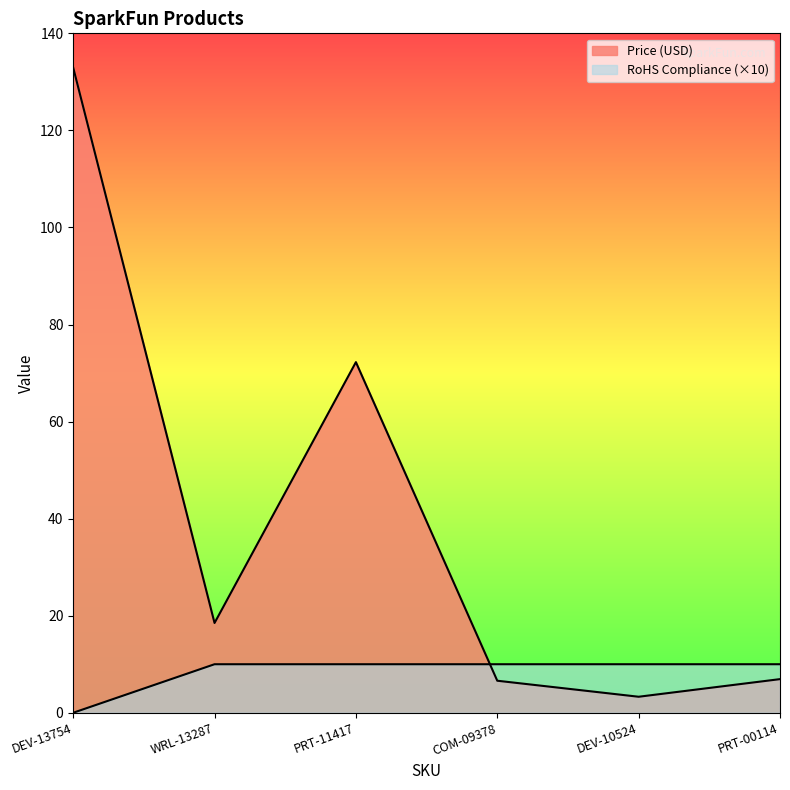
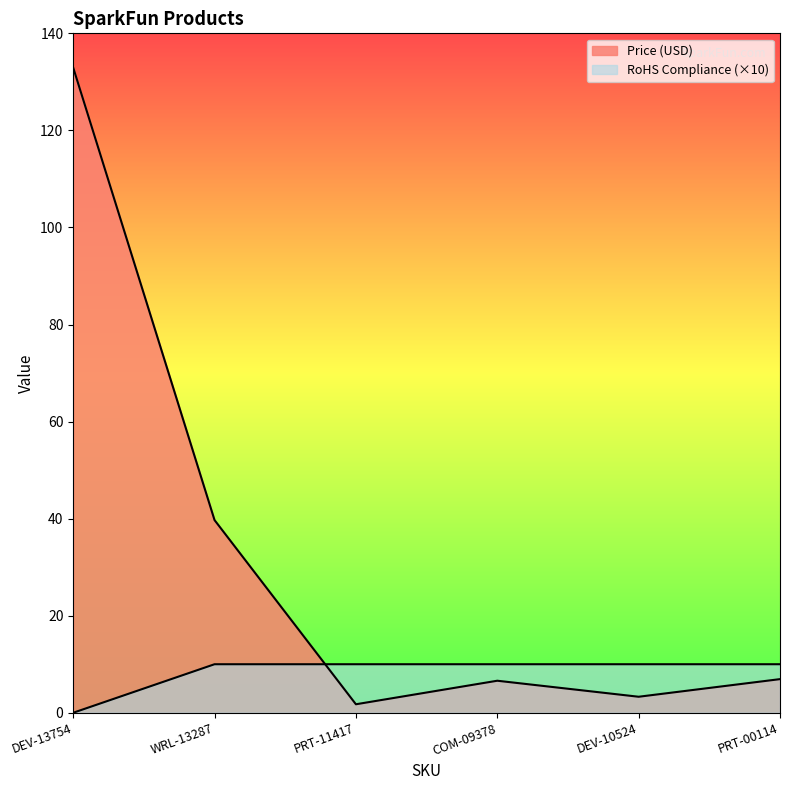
Price (USD), WRL-13287: 19 -> 40
Price (USD), PRT-11417: 72 -> 2
